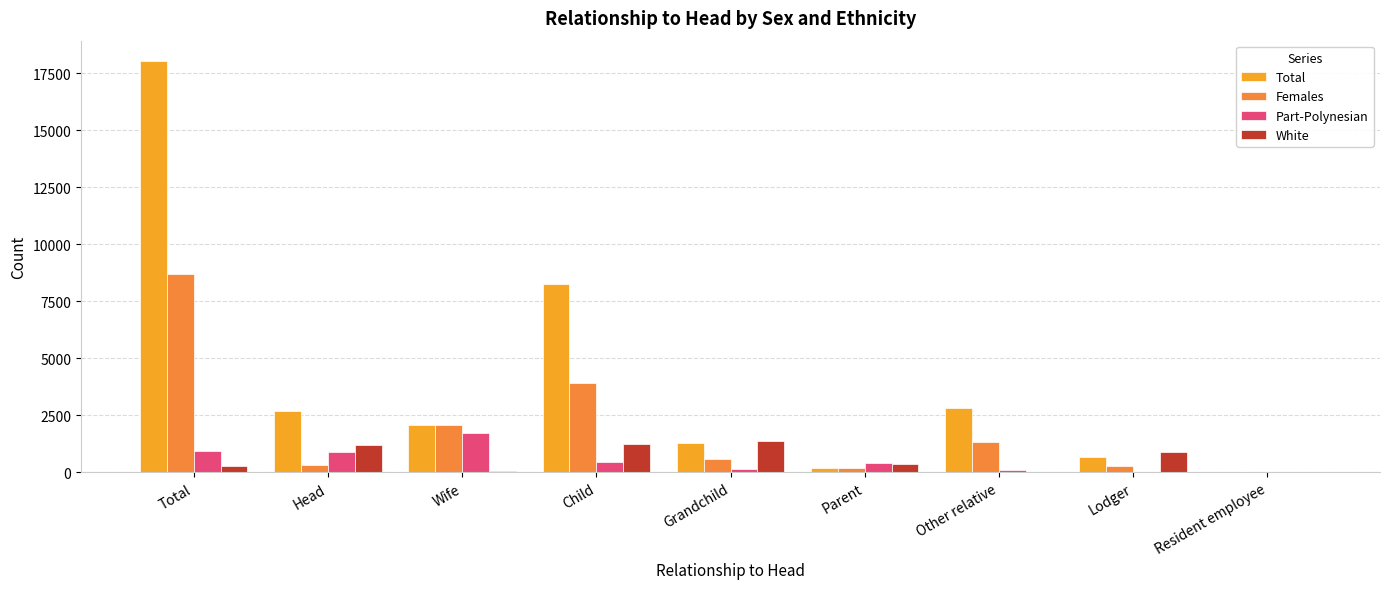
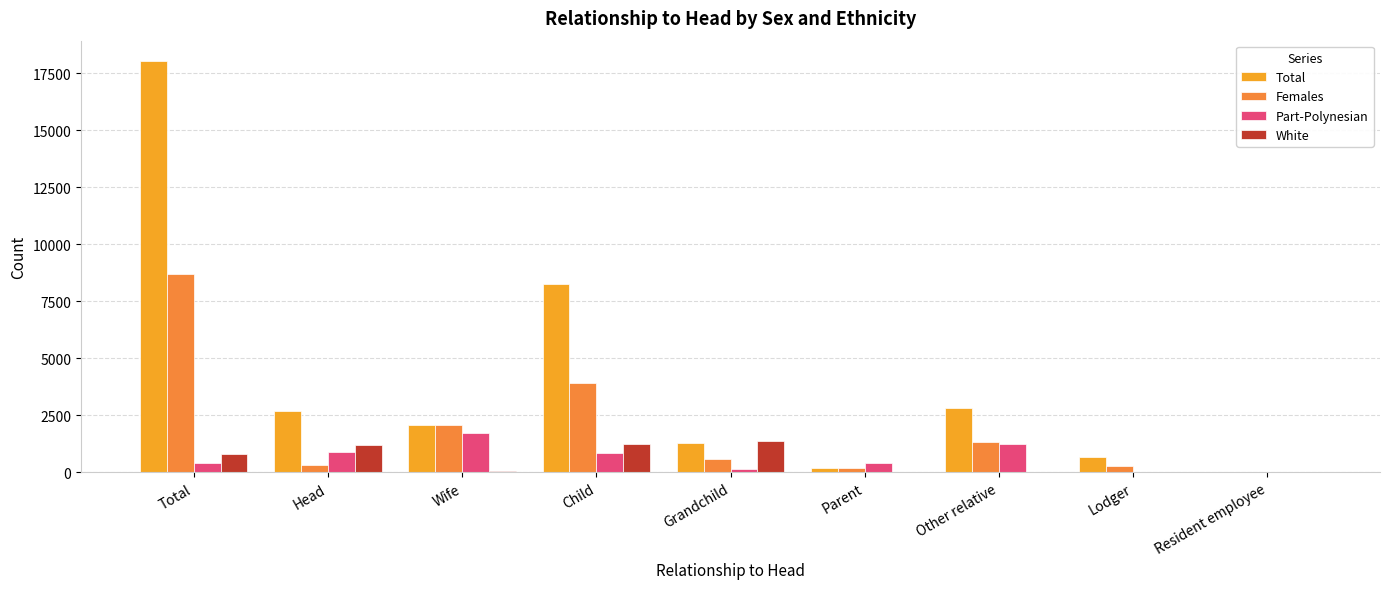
Part-Polynesian, Total: 900 -> 400
White, Total: 300 -> 800
Part-Polynesian, Child: 500 -> 800
White, Parent: 400 -> 0
Part-Polynesian, Other relative: 100 -> 1200
White, Lodger: 900 -> 0
